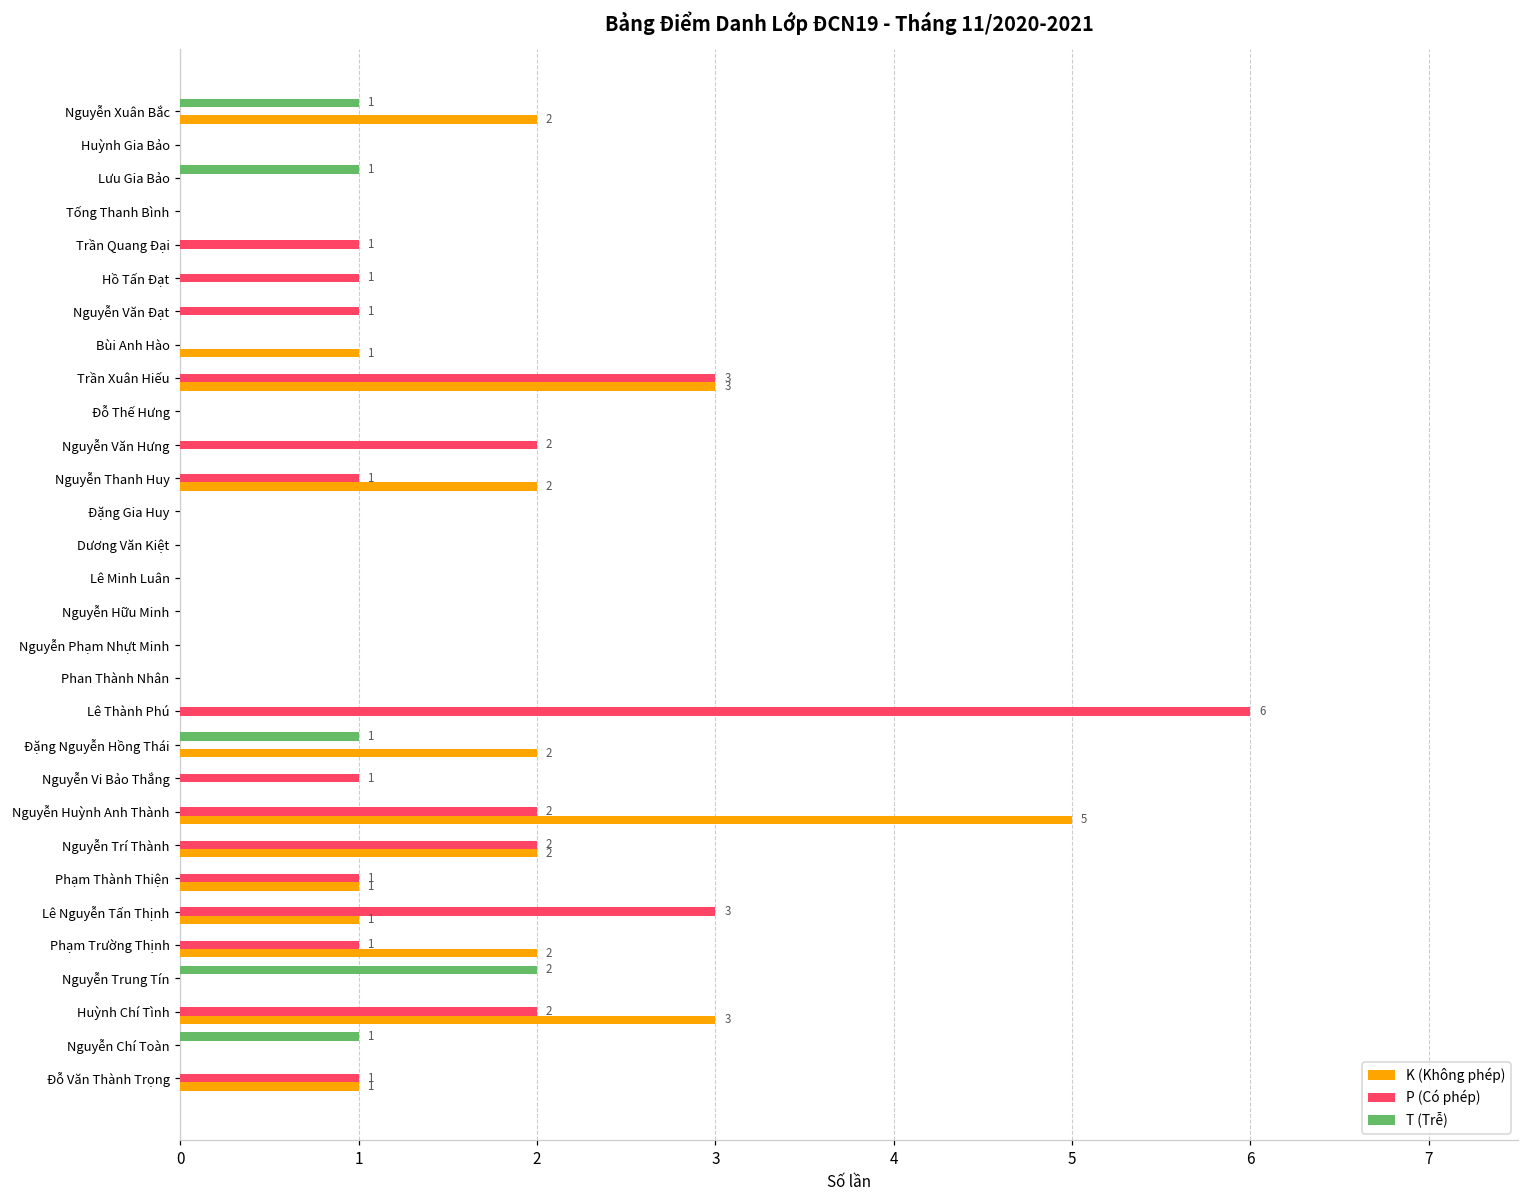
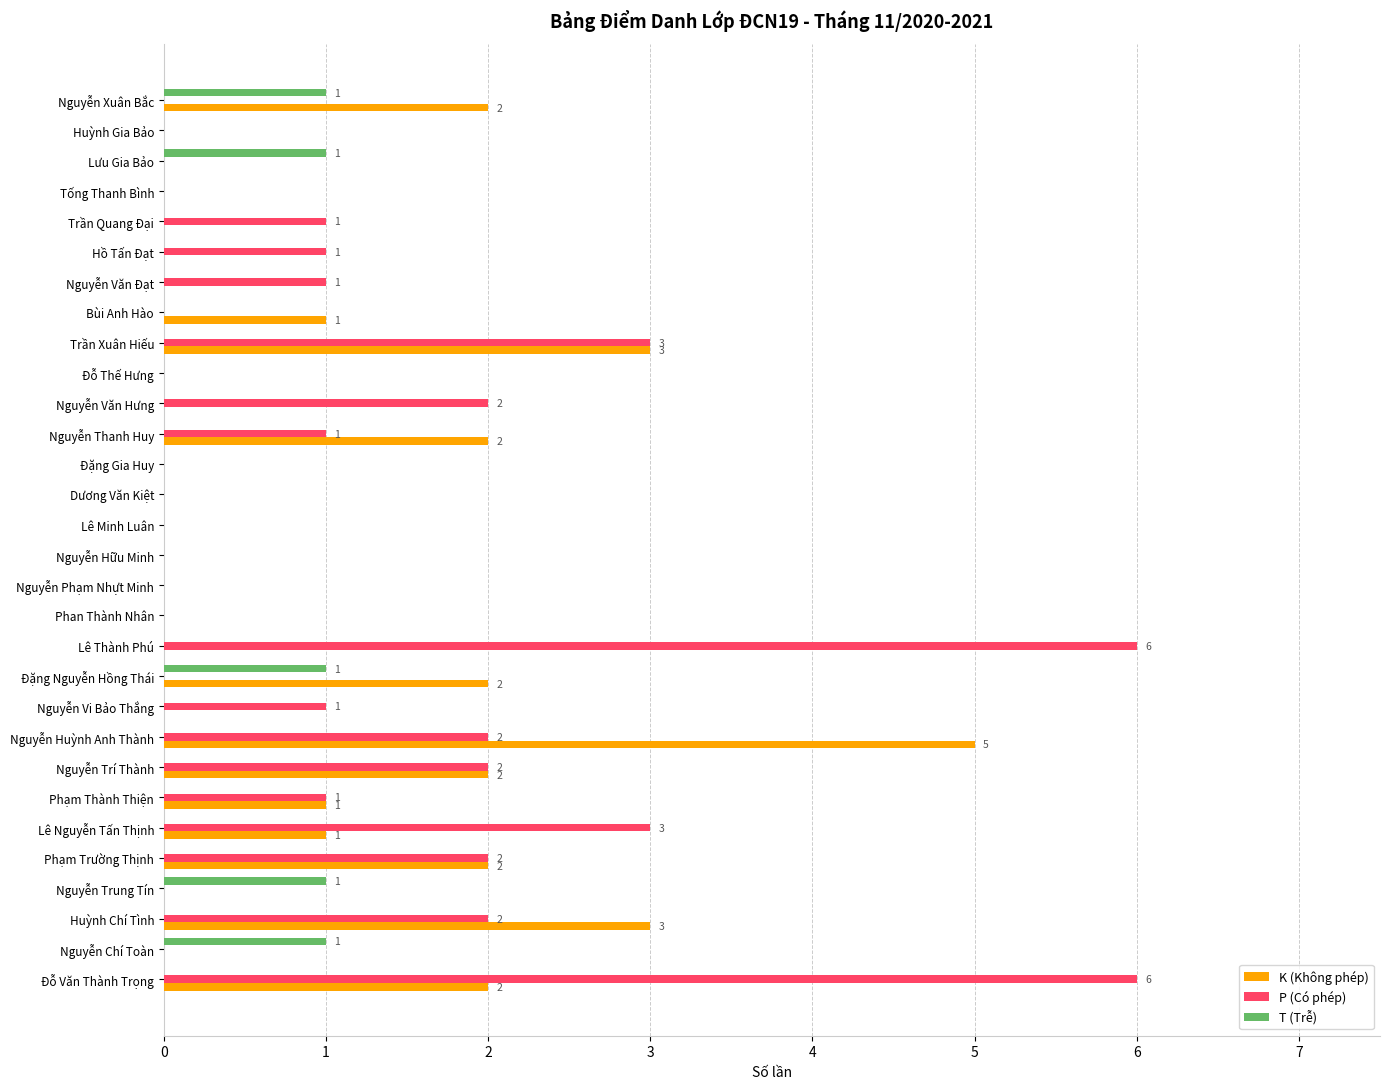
P (Có phép), Phạm Trường Thịnh: 1 -> 2
T (Trễ), Nguyễn Trung Tín: 2 -> 1
P (Có phép), Đỗ Văn Thành Trọng: 1 -> 6
K (Không phép), Đỗ Văn Thành Trọng: 1 -> 2
